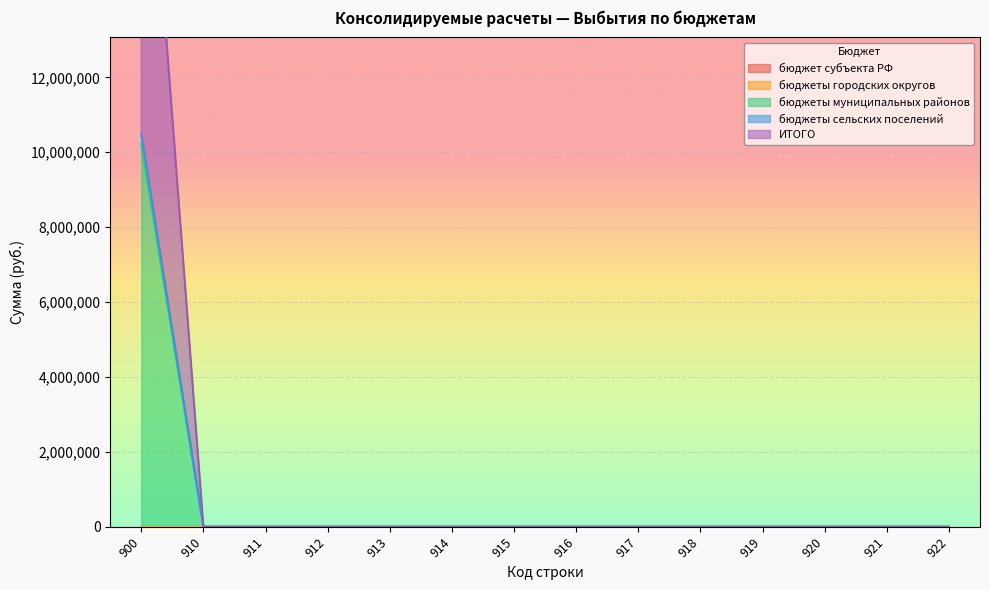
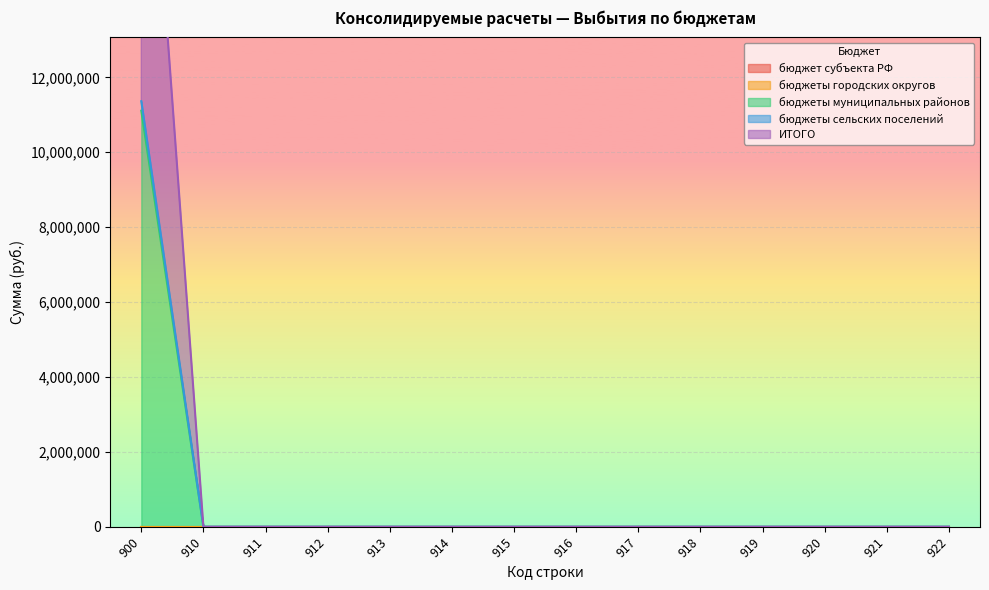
бюджеты муниципальных районов, 900: 10,200,000 -> 11,100,000
